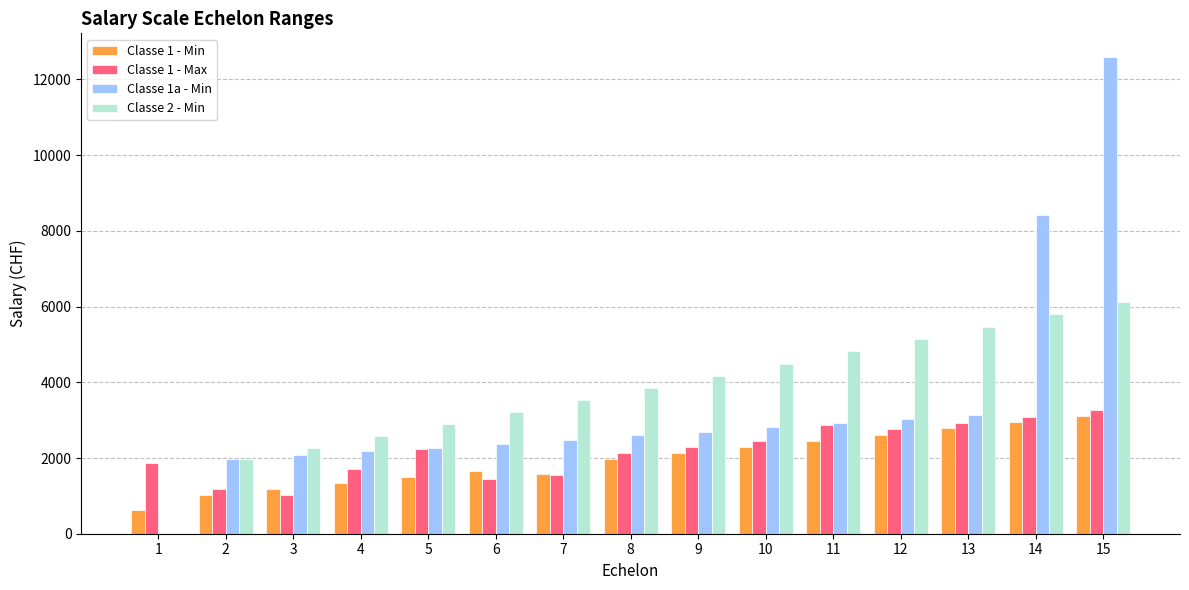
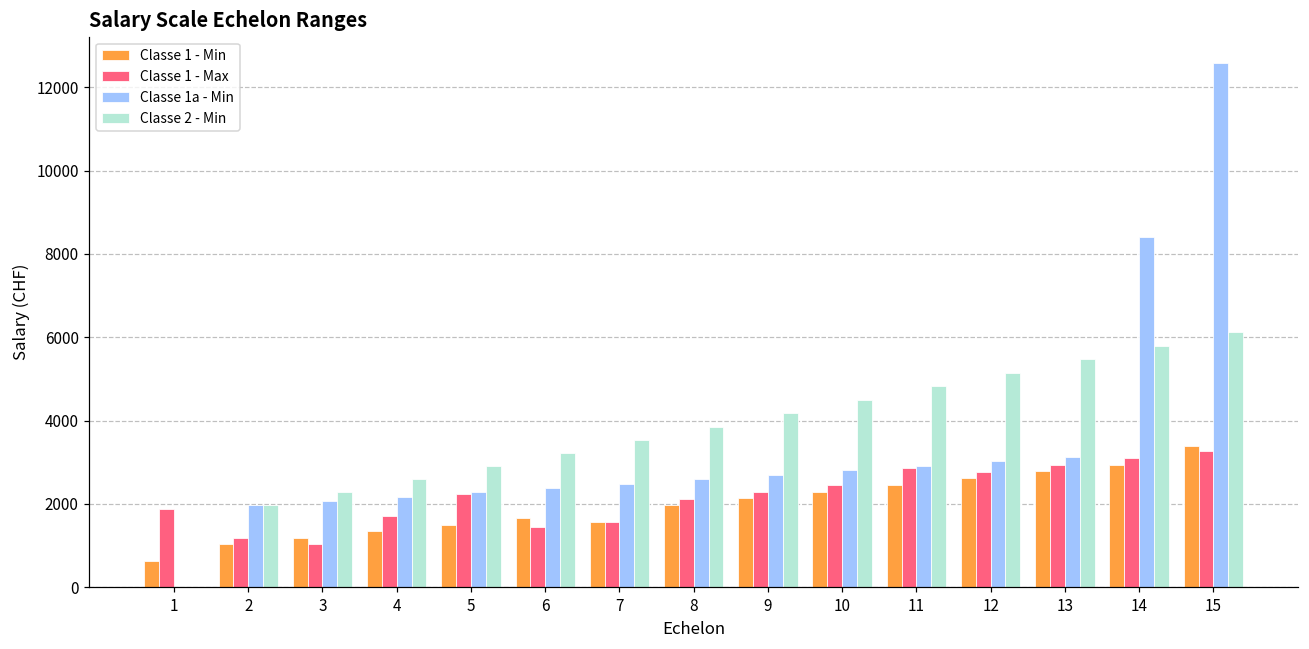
Classe 1 - Min, 15: 3100 -> 3400
